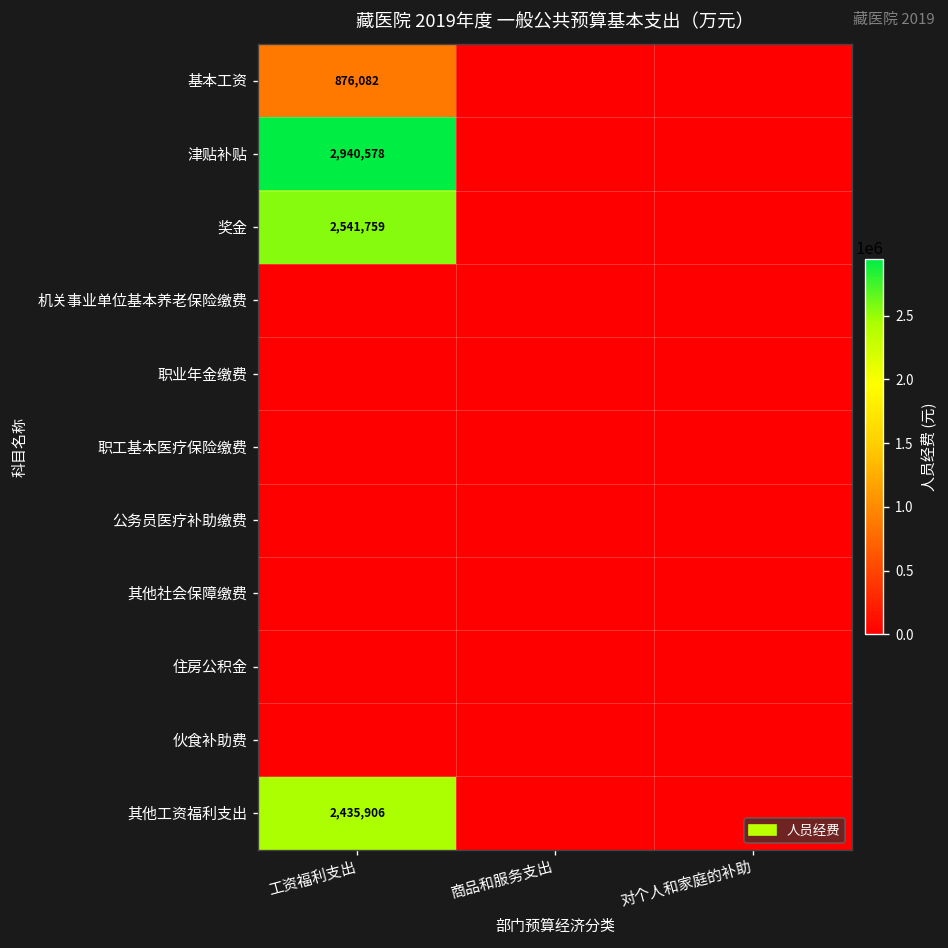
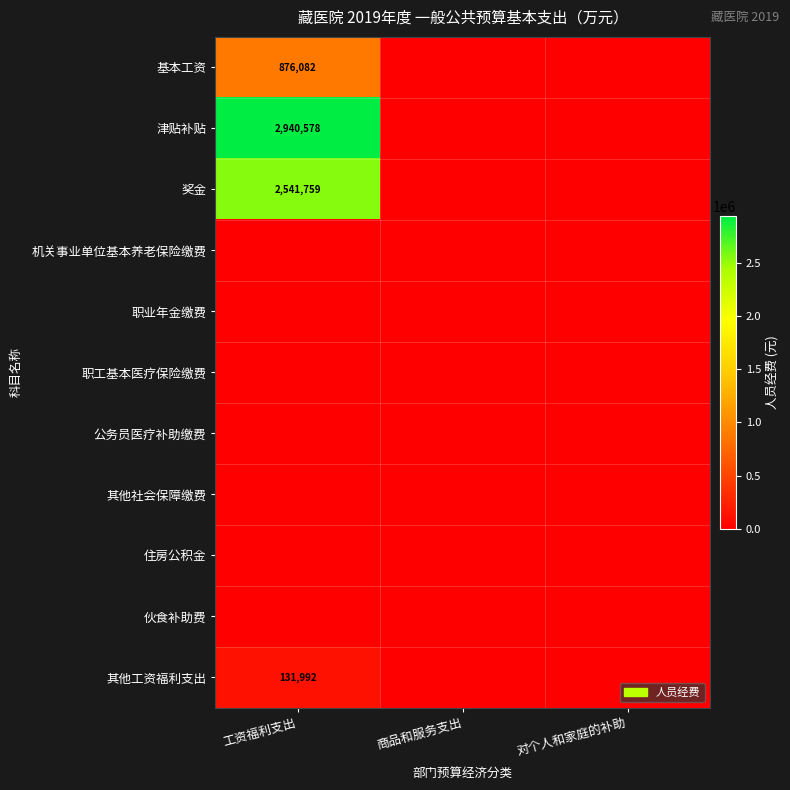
其他工资福利支出, 工资福利支出: 2,435,906 -> 131,992
